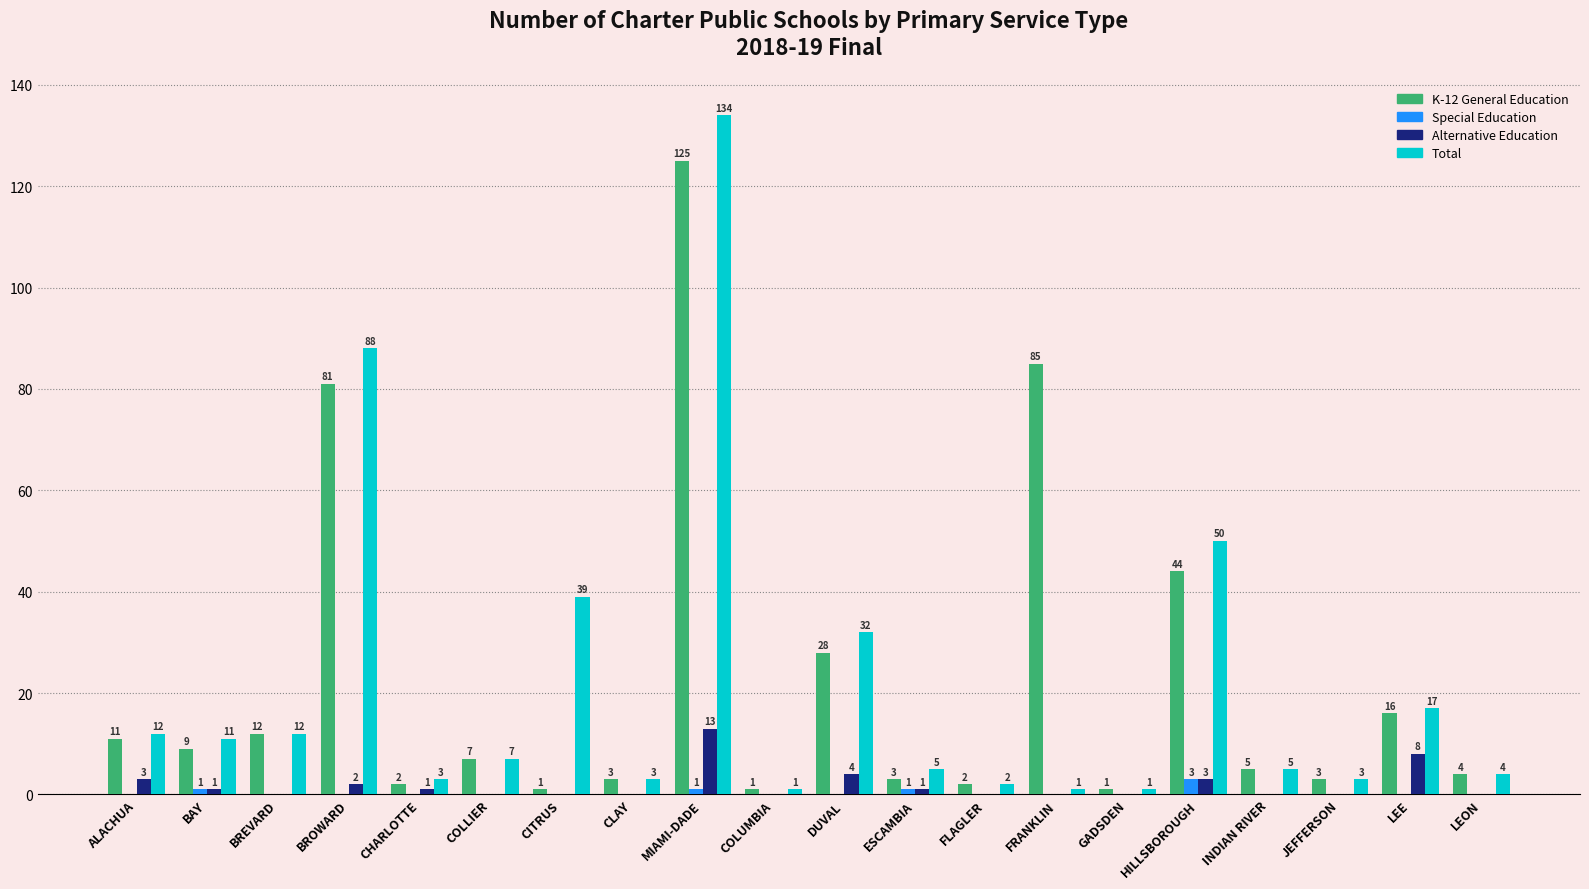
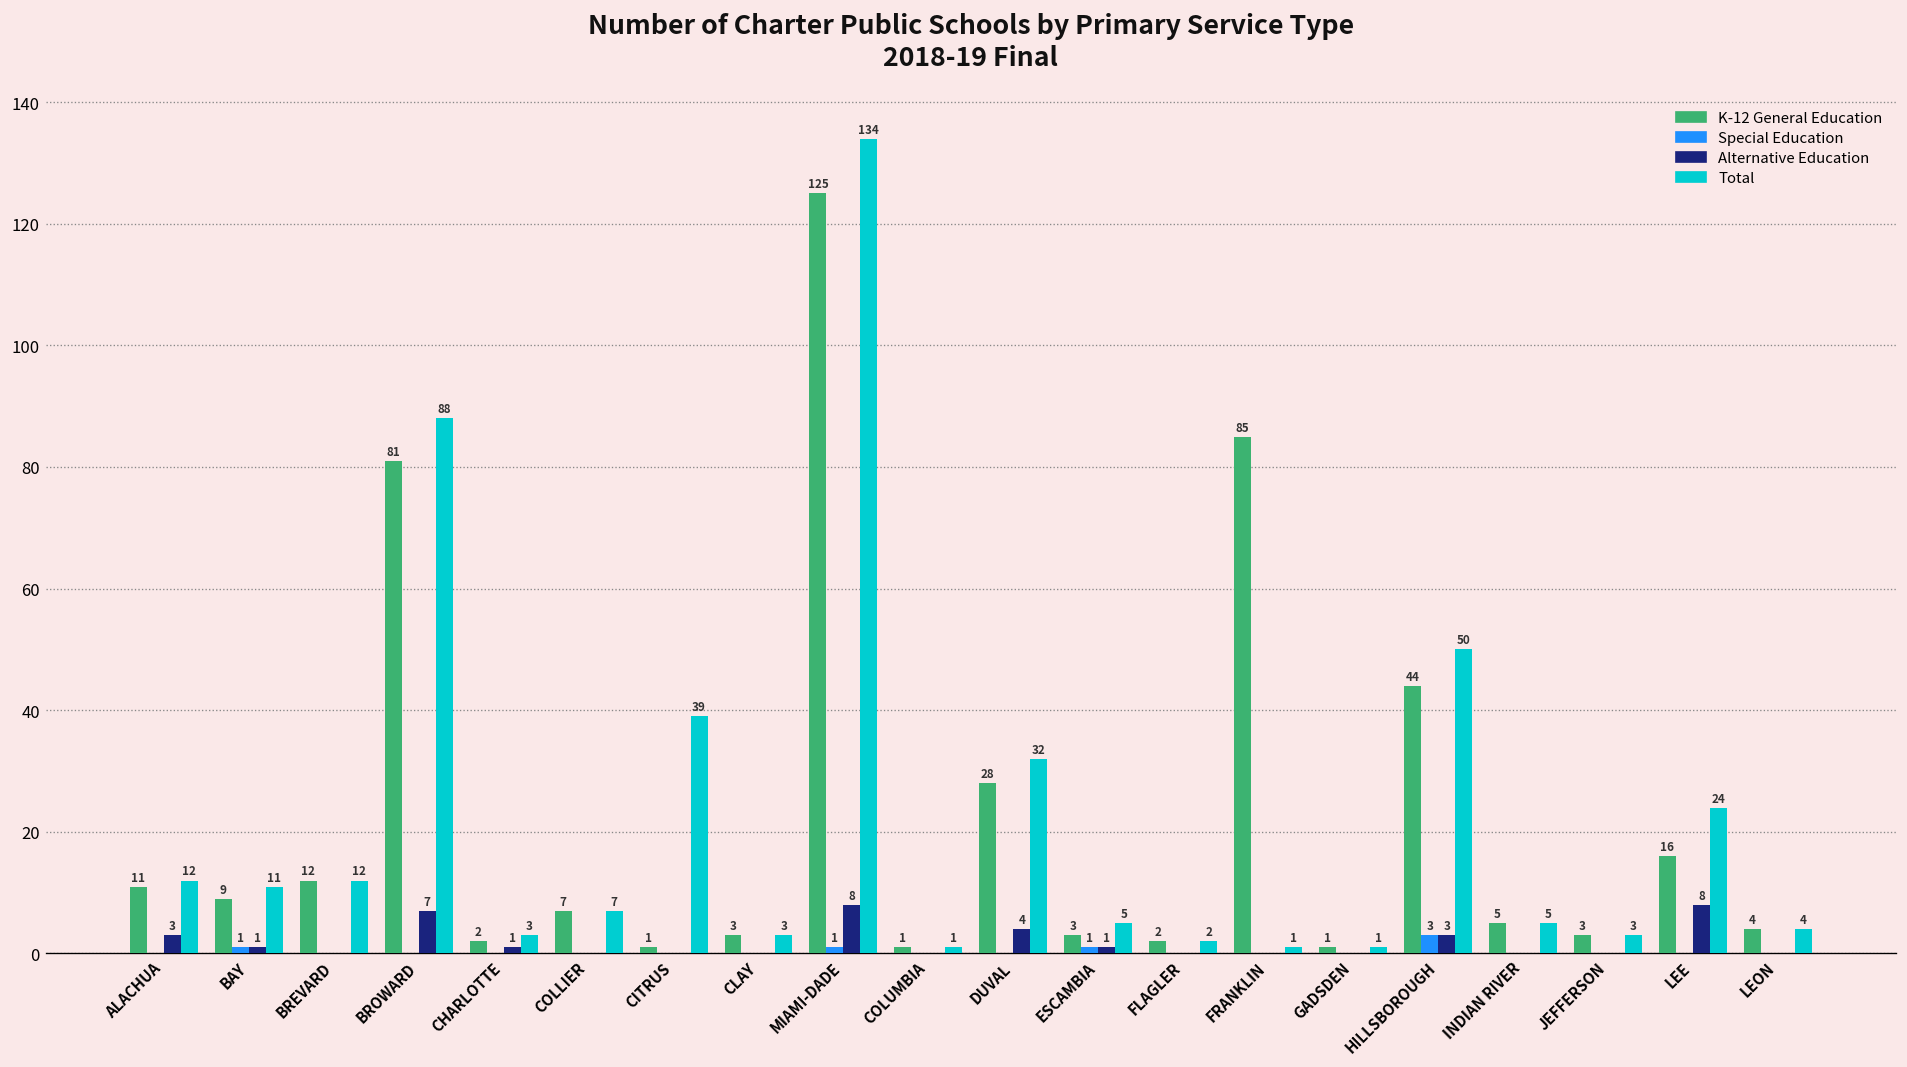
Alternative Education, BROWARD: 2 -> 7
Alternative Education, MIAMI-DADE: 13 -> 8
Total, LEE: 17 -> 24
